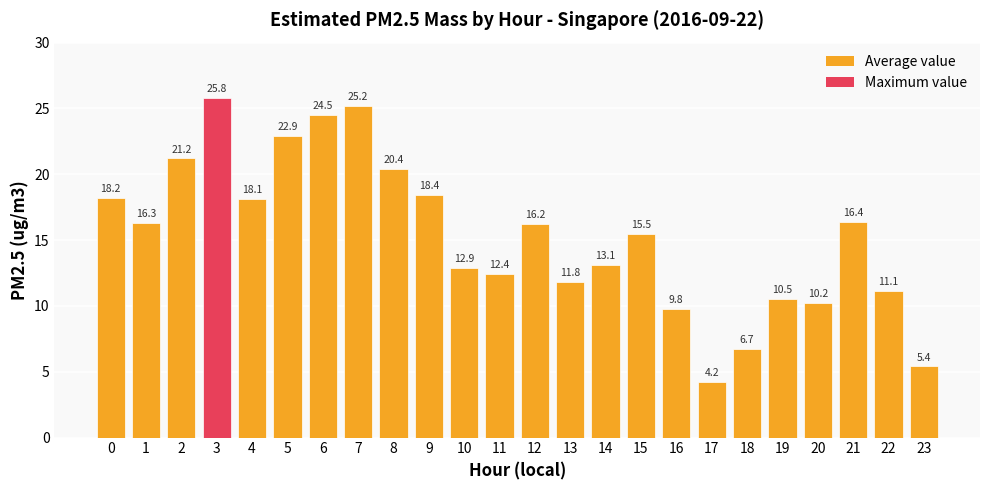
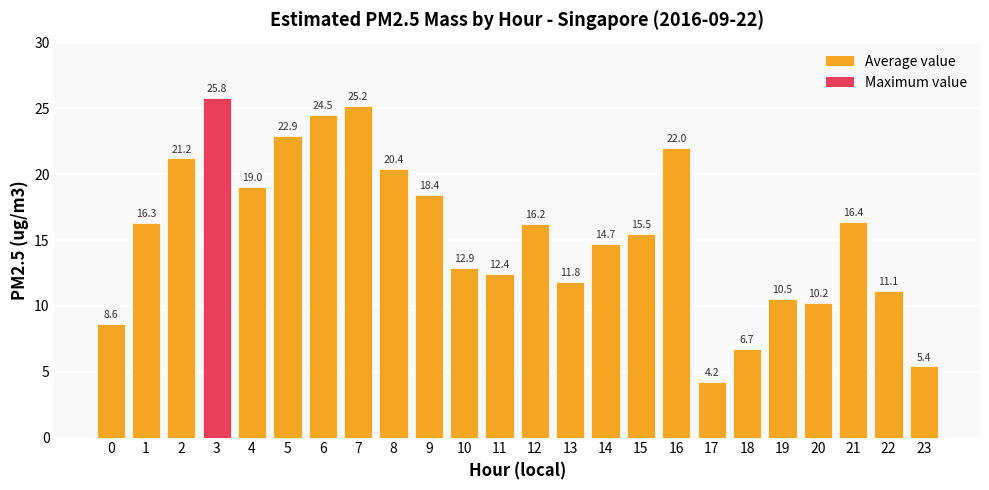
0: 18.2 -> 8.6
4: 18.1 -> 19.0
14: 13.1 -> 14.7
16: 9.8 -> 22.0
